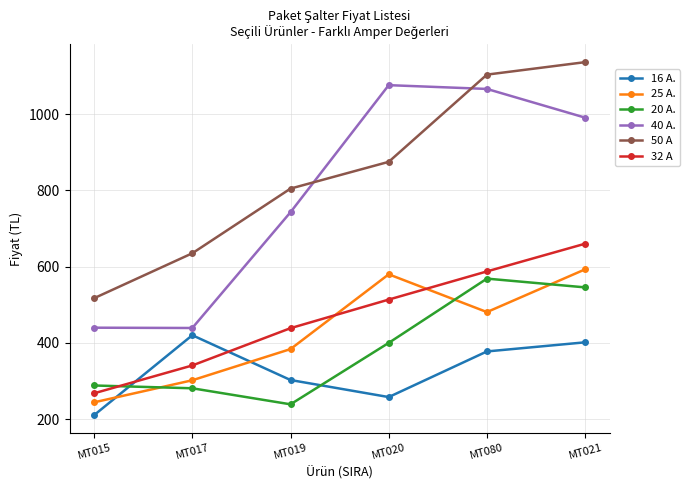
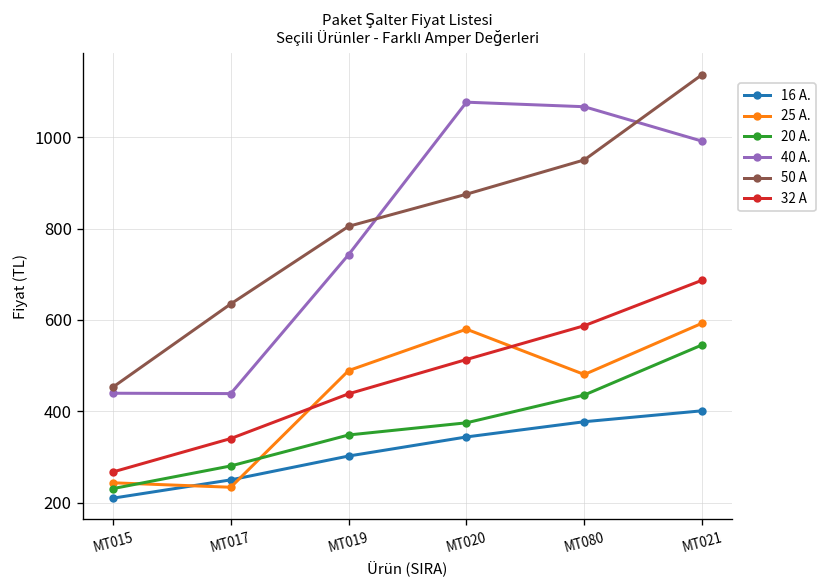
20 A., MT015: 290 -> 230
50 A, MT015: 520 -> 450
16 A., MT017: 420 -> 250
25 A., MT017: 300 -> 230
25 A., MT019: 380 -> 490
20 A., MT019: 240 -> 350
16 A., MT020: 260 -> 340
20 A., MT020: 400 -> 380
20 A., MT080: 570 -> 440
50 A, MT080: 1100 -> 950
32 A, MT021: 660 -> 690
